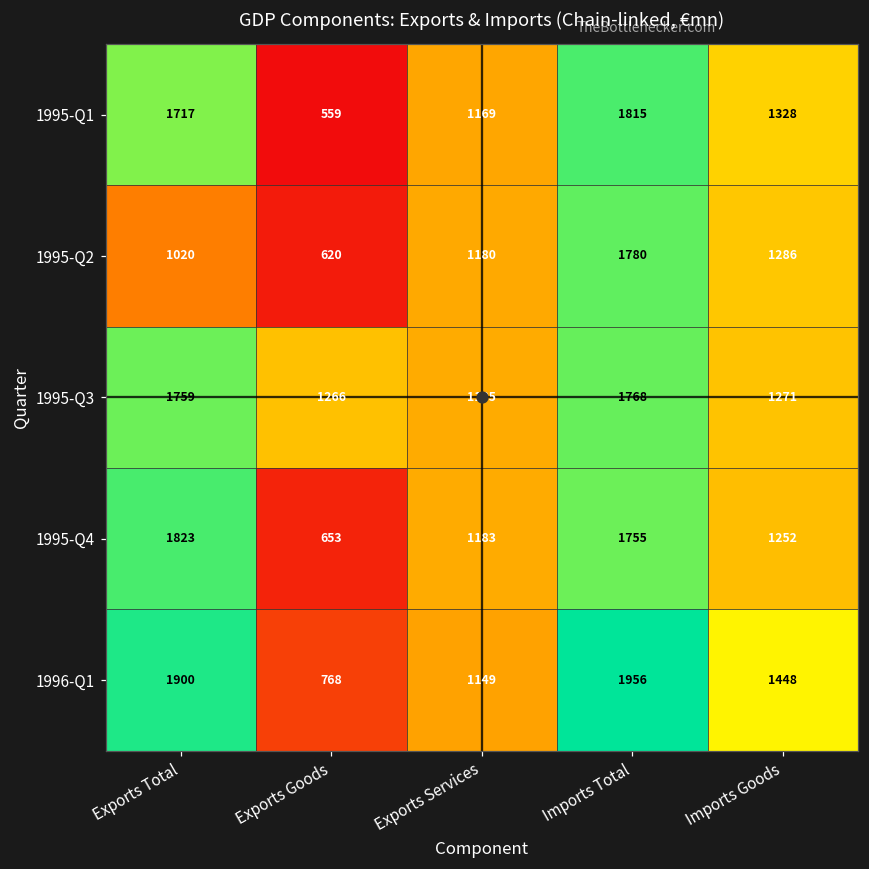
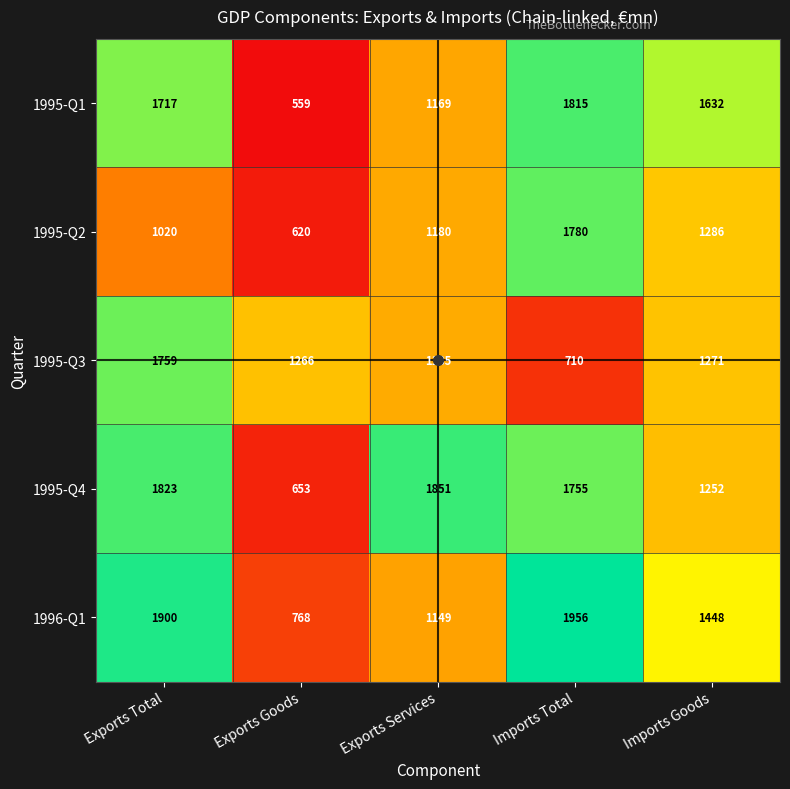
1995-Q1, Imports Goods: 1328 -> 1632
1995-Q3, Imports Total: 1768 -> 710
1995-Q4, Exports Services: 1183 -> 1851
